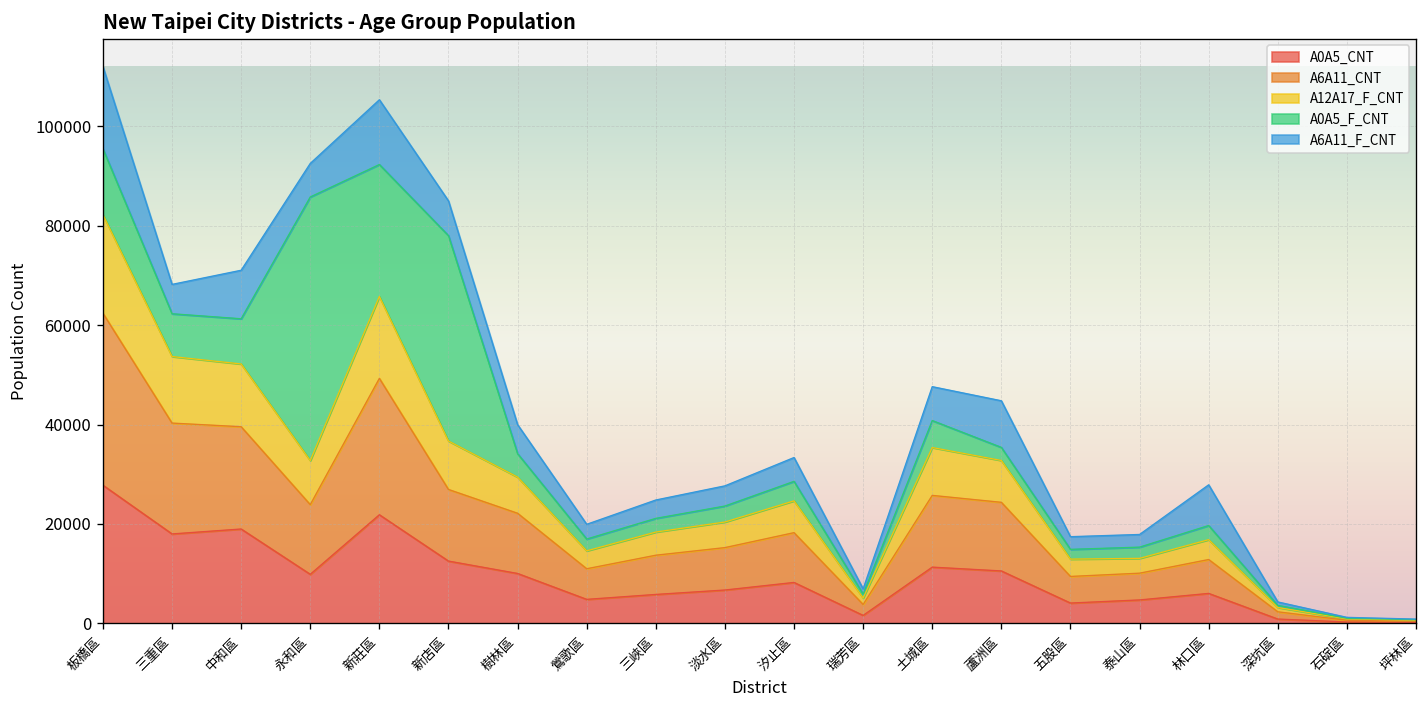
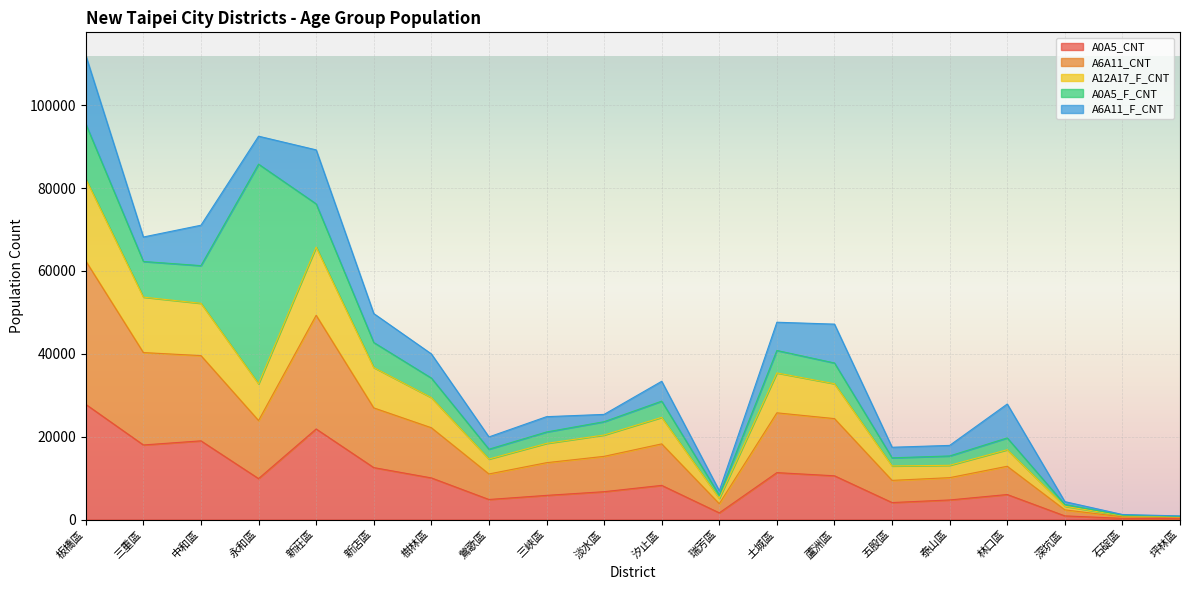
A0A5_F_CNT, 新莊區: 27000 -> 10000
A0A5_F_CNT, 新店區: 41000 -> 6000
A6A11_F_CNT, 淡水區: 4000 -> 2000
A0A5_F_CNT, 蘆洲區: 3000 -> 5000
